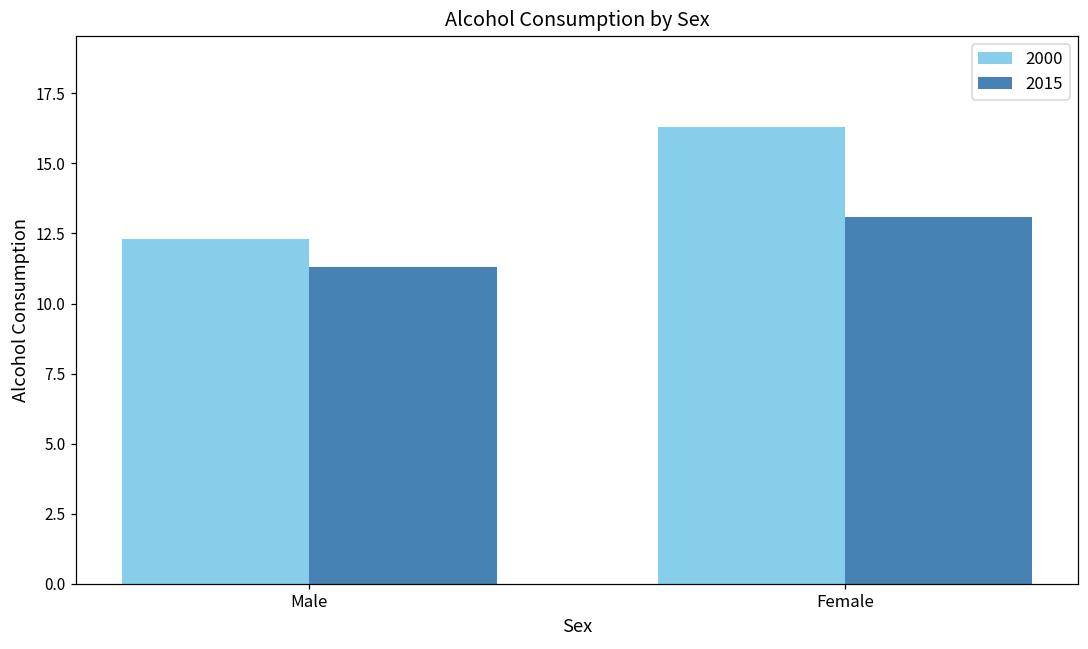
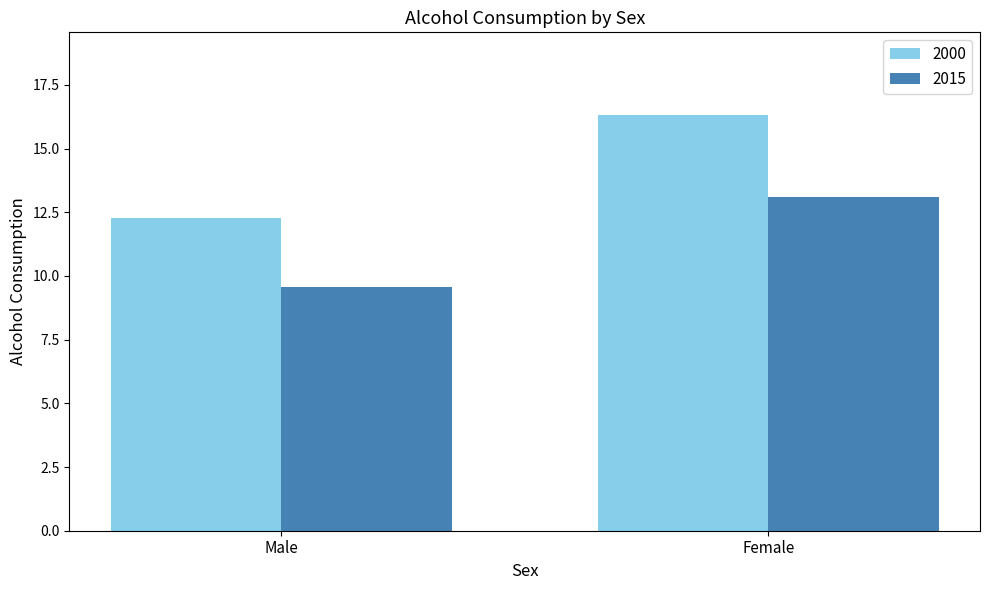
2015, Male: 11.3 -> 9.6
